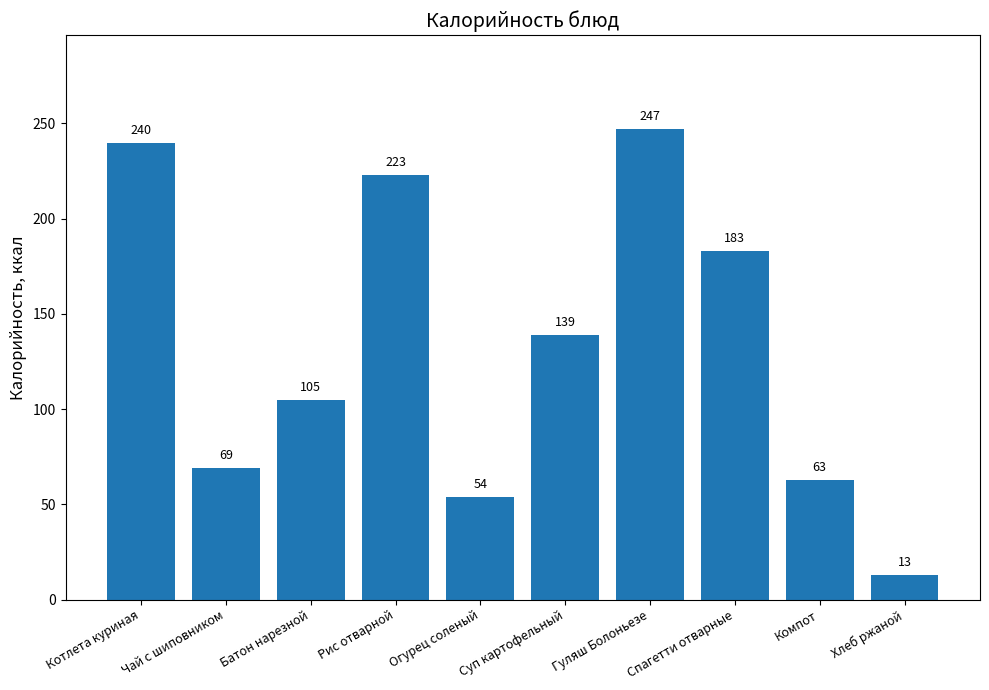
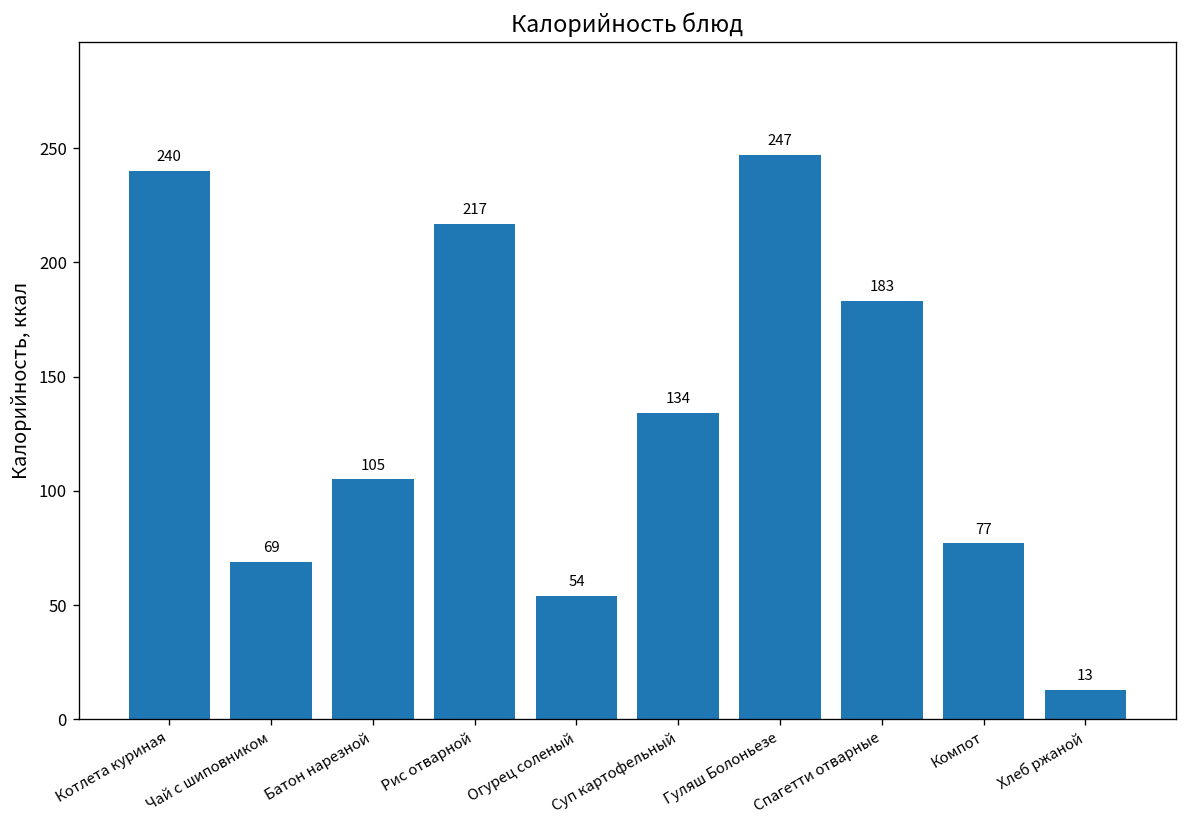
Рис отварной: 223 -> 217
Суп картофельный: 139 -> 134
Компот: 63 -> 77
